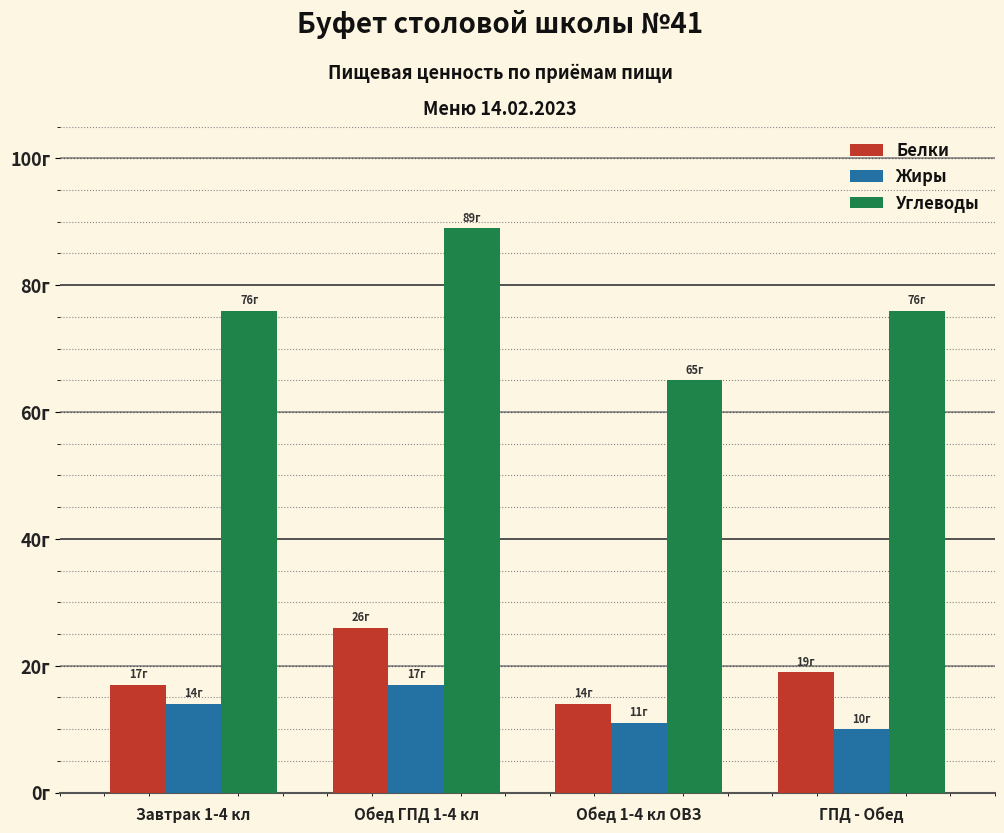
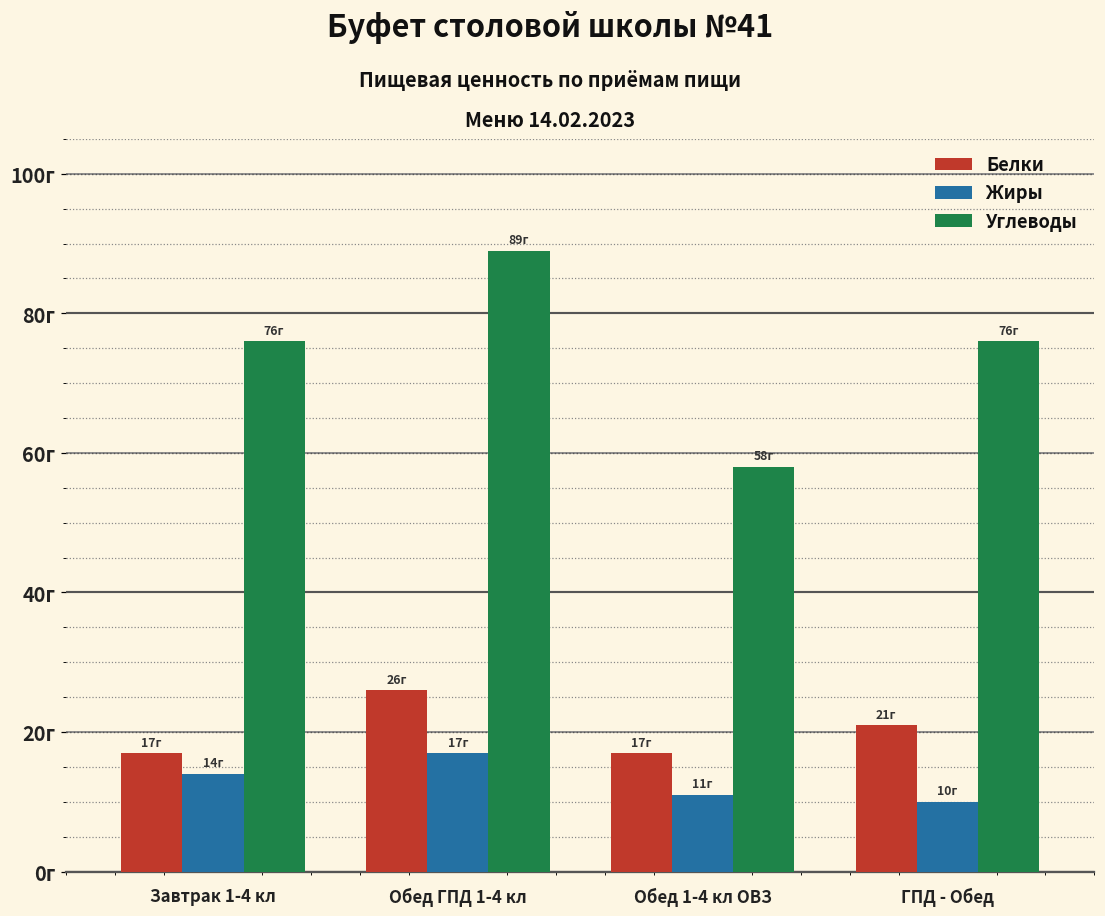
Белки, Обед 1-4 кл ОВЗ: 14г -> 17г
Углеводы, Обед 1-4 кл ОВЗ: 65г -> 58г
Белки, ГПД - Обед: 19г -> 21г
